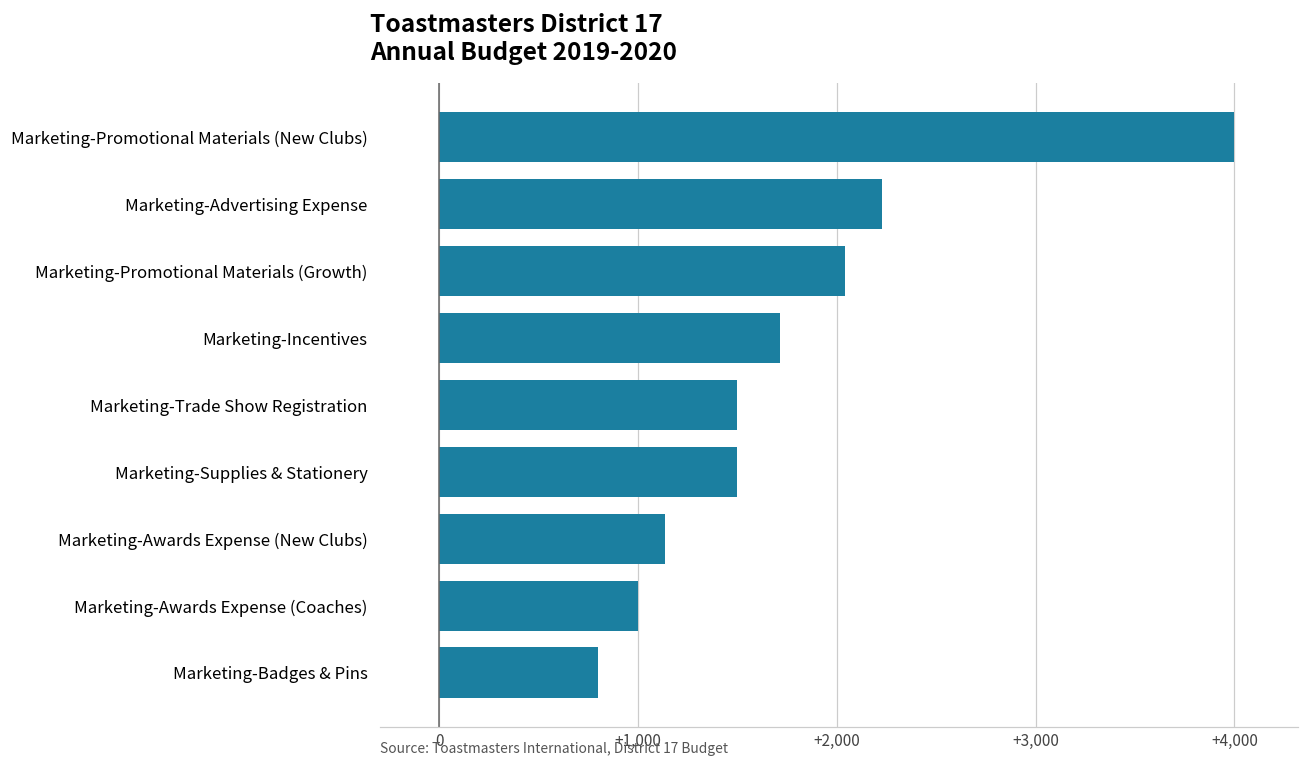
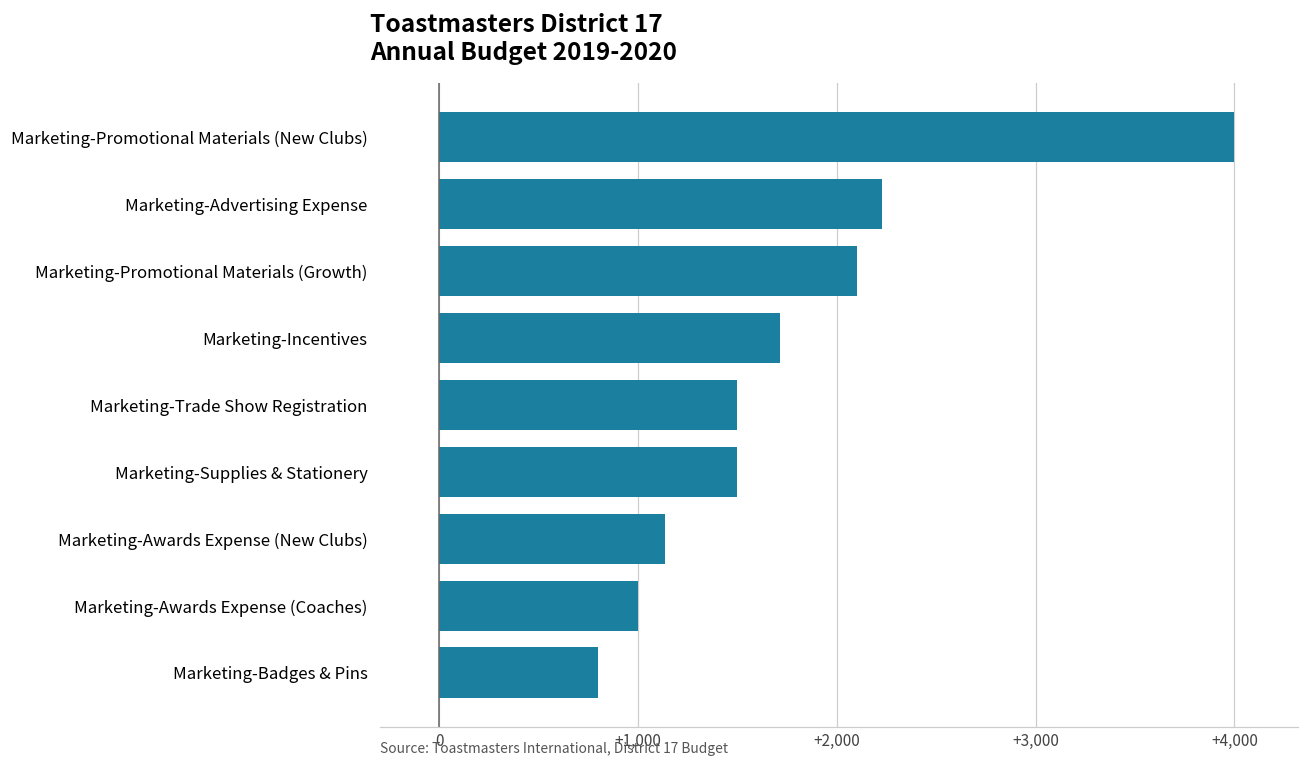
Marketing-Promotional Materials (Growth): +2,040 -> +2,100
